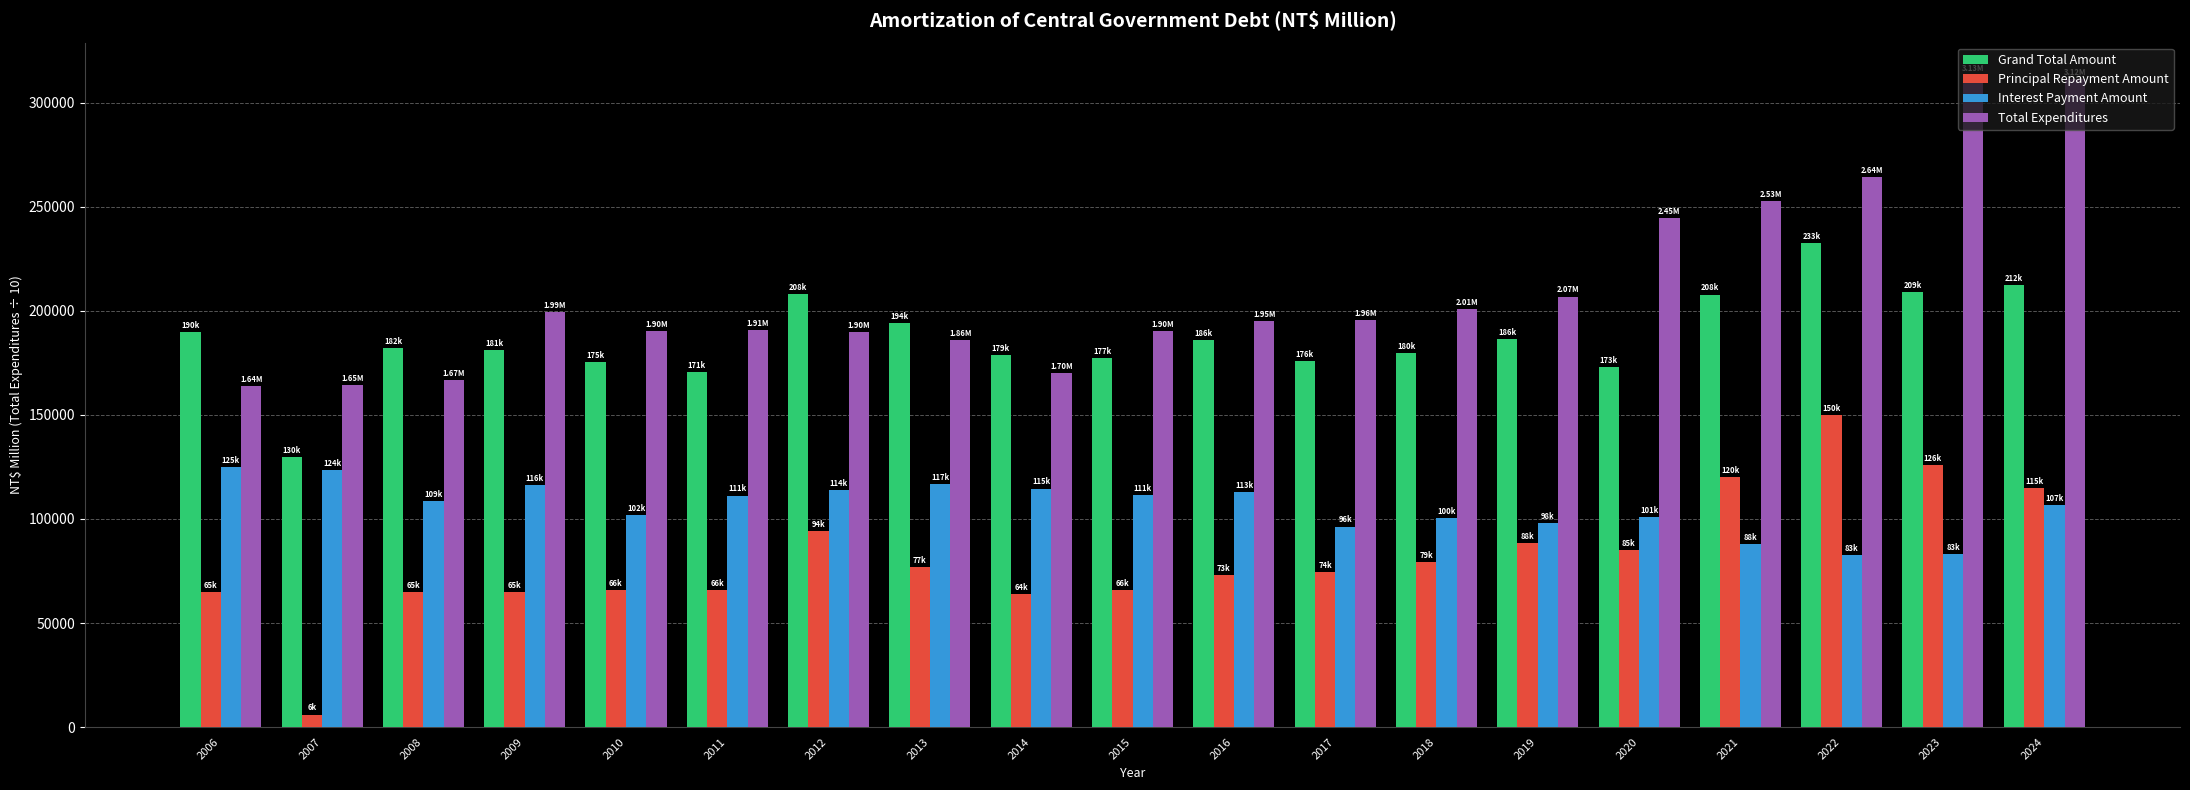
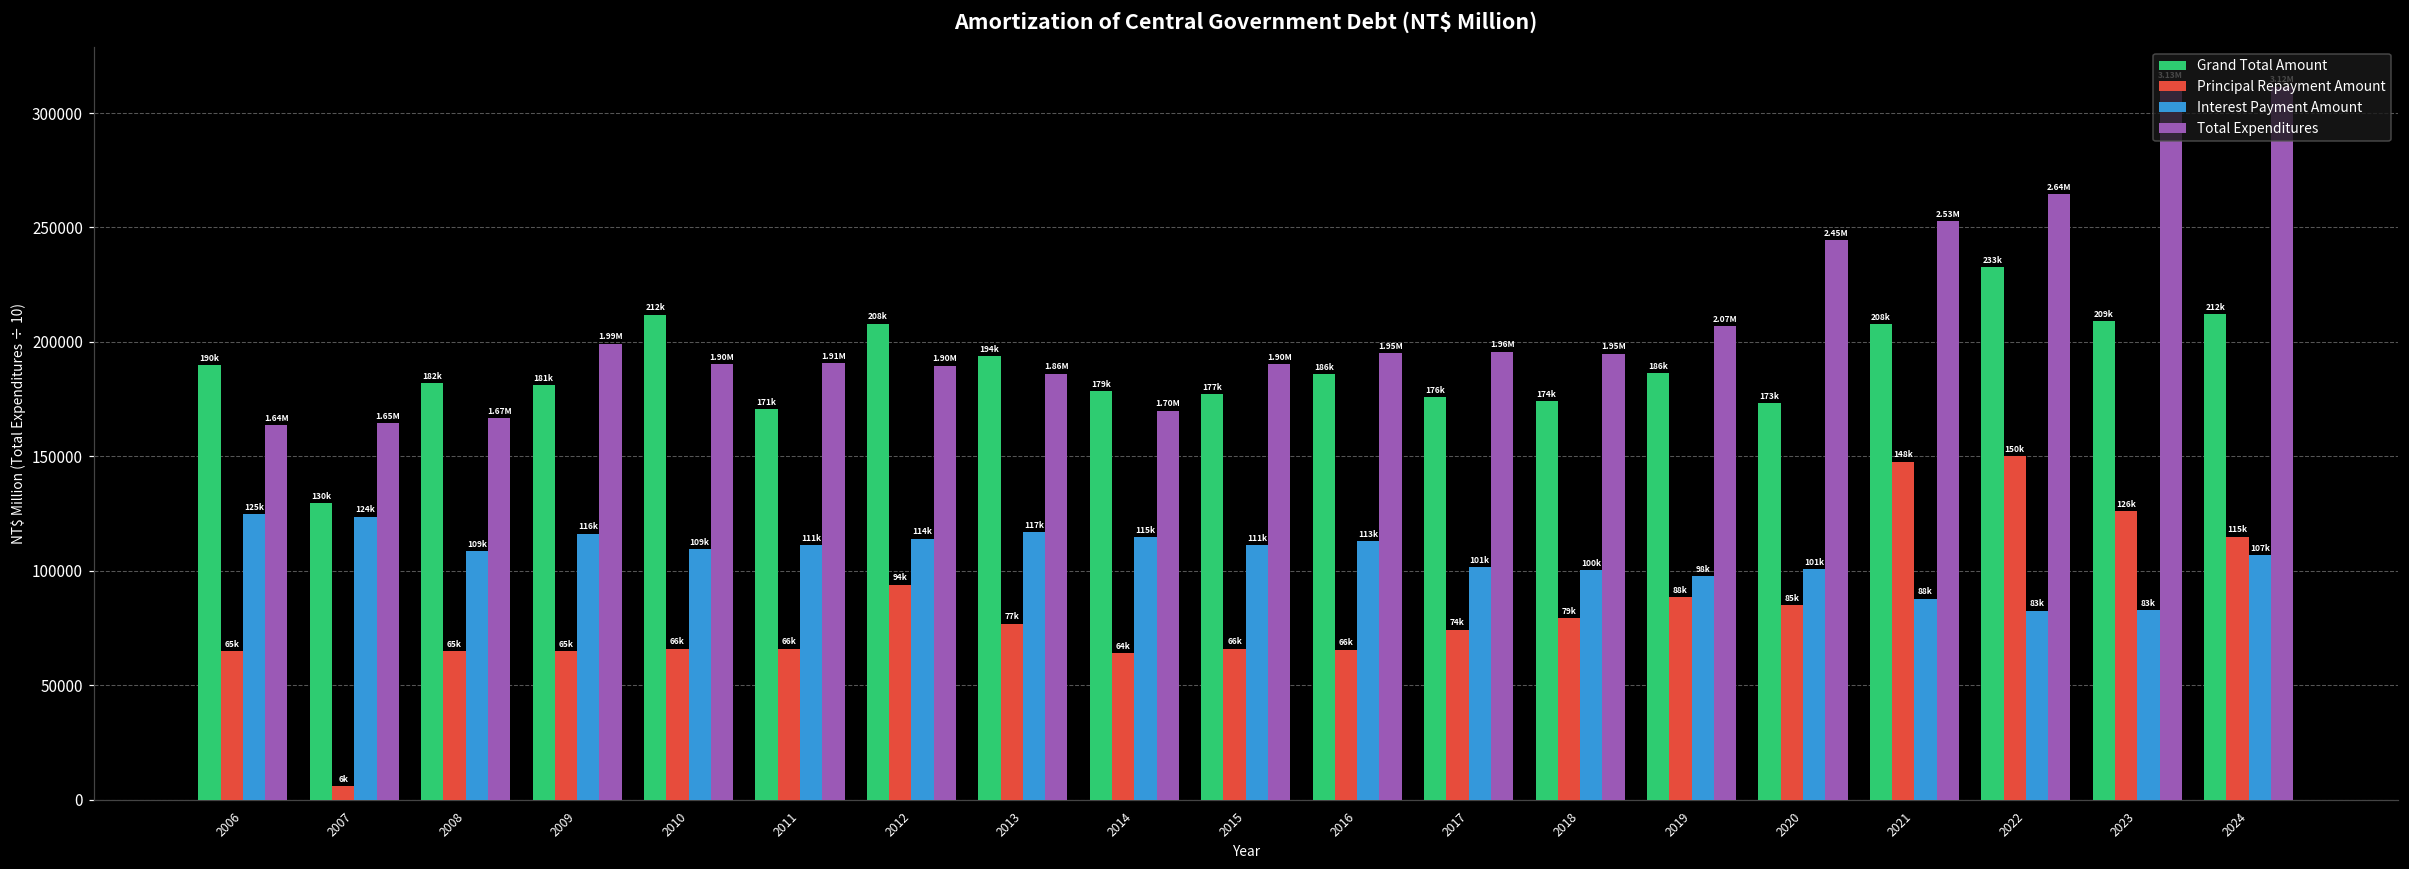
Grand Total Amount, 2010: 175k -> 212k
Interest Payment Amount, 2010: 102k -> 109k
Principal Repayment Amount, 2016: 73k -> 66k
Interest Payment Amount, 2017: 96k -> 101k
Grand Total Amount, 2018: 180k -> 174k
Total Expenditures, 2018: 2.01M -> 1.95M
Principal Repayment Amount, 2021: 120k -> 148k
